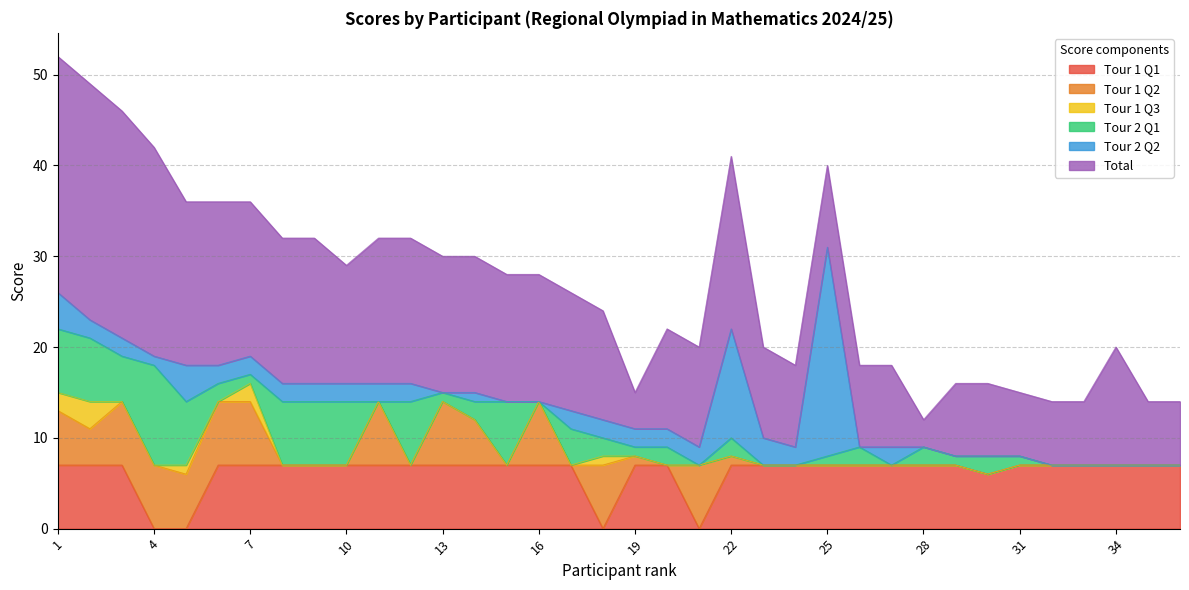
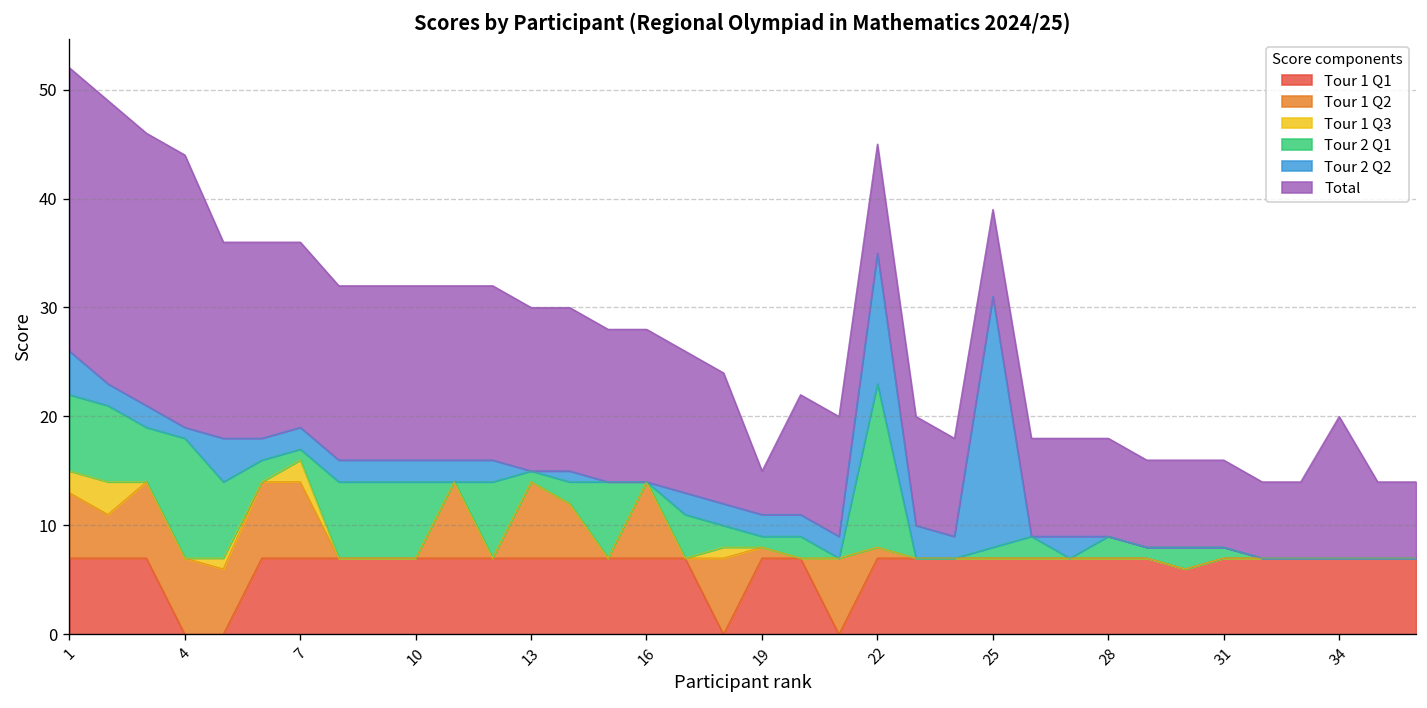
Total, 4: 23 -> 25
Total, 10: 13 -> 16
Tour 2 Q1, 22: 2 -> 15
Total, 22: 19 -> 10
Total, 25: 9 -> 8
Total, 28: 3 -> 9
Total, 31: 7 -> 8
